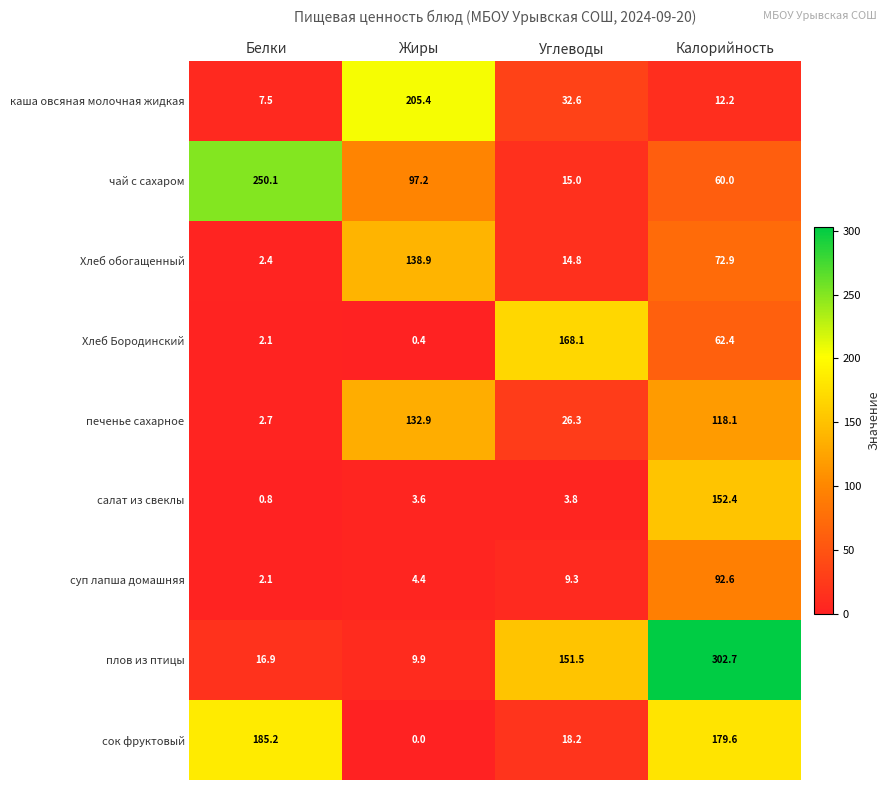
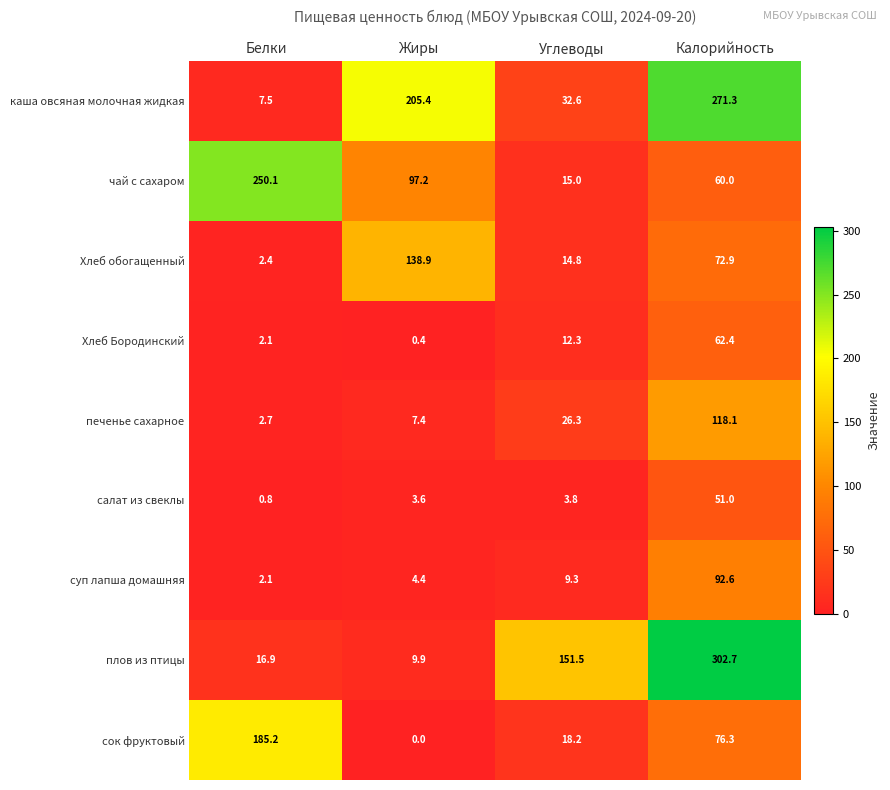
каша овсяная молочная жидкая, Калорийность: 12.2 -> 271.3
Хлеб Бородинский, Углеводы: 168.1 -> 12.3
печенье сахарное, Жиры: 132.9 -> 7.4
салат из свеклы, Калорийность: 152.4 -> 51.0
сок фруктовый, Калорийность: 179.6 -> 76.3
